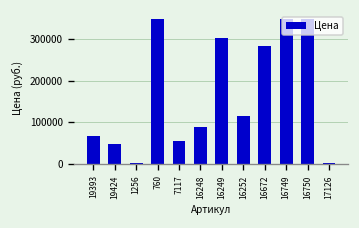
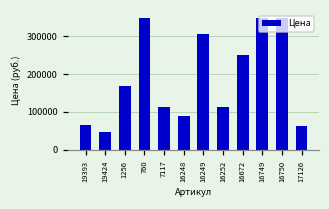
1256: 0 -> 170000
7117: 60000 -> 110000
16672: 280000 -> 250000
17126: 0 -> 60000
